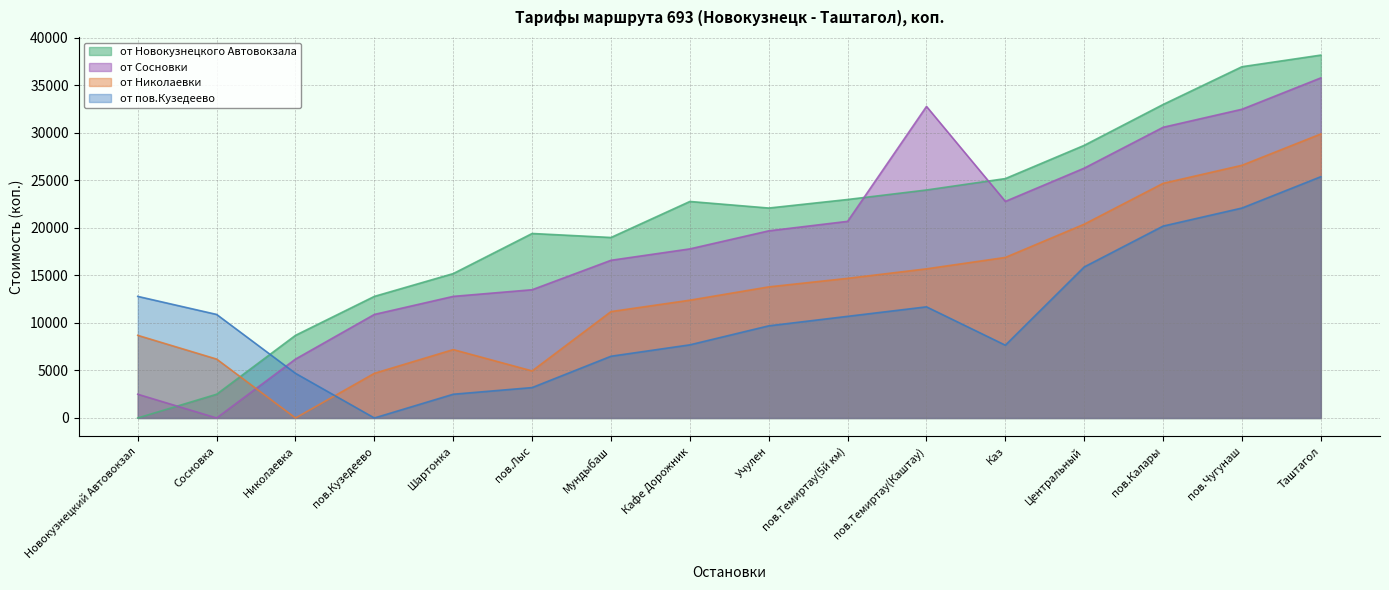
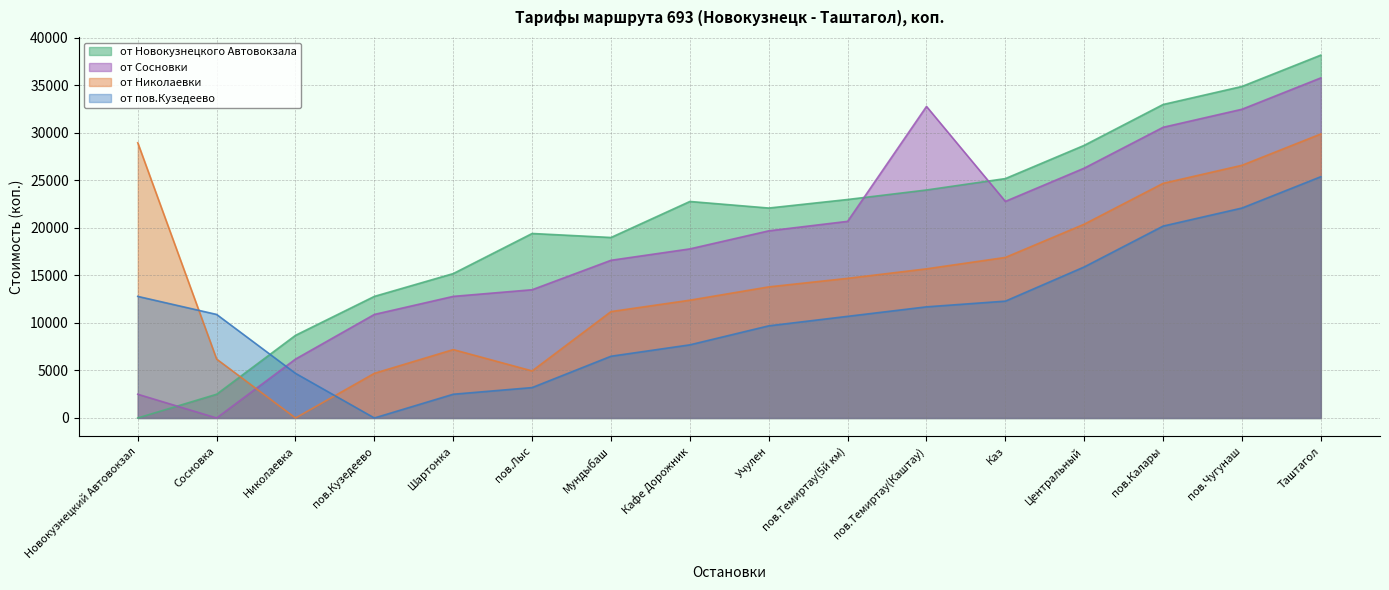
от Николаевки, Новокузнецкий Автовокзал: 9000 -> 29000
от пов.Кузедеево, Каз: 8000 -> 12000
от Новокузнецкого Автовокзала, пов.Чугунаш: 37000 -> 35000
